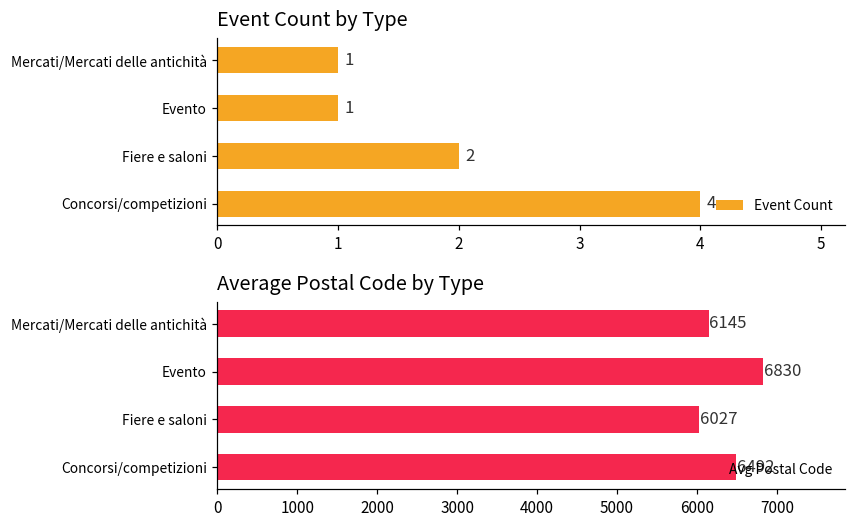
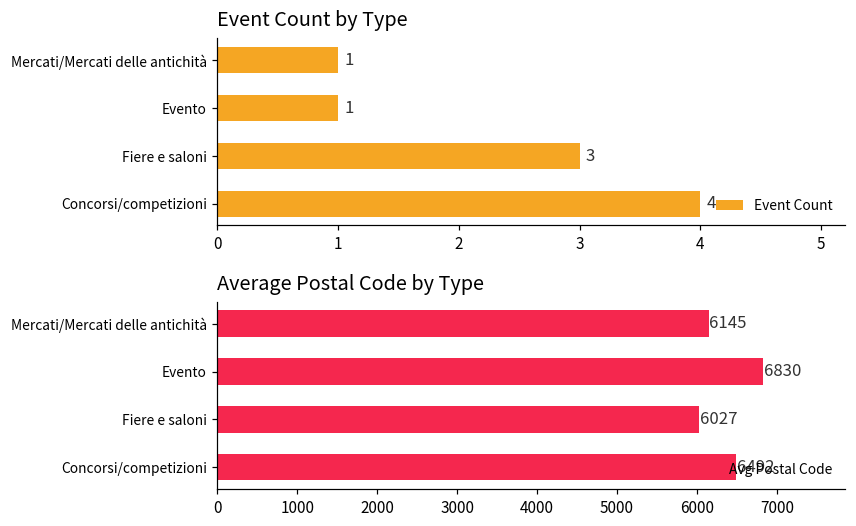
Event Count by Type, Fiere e saloni: 2 -> 3
